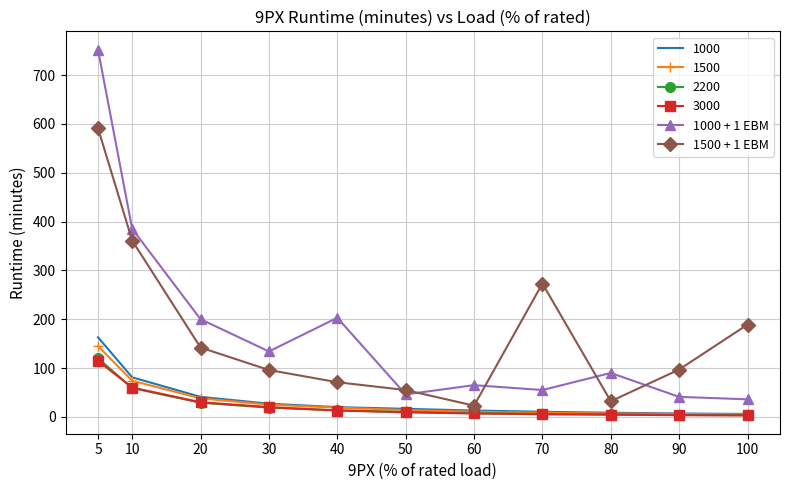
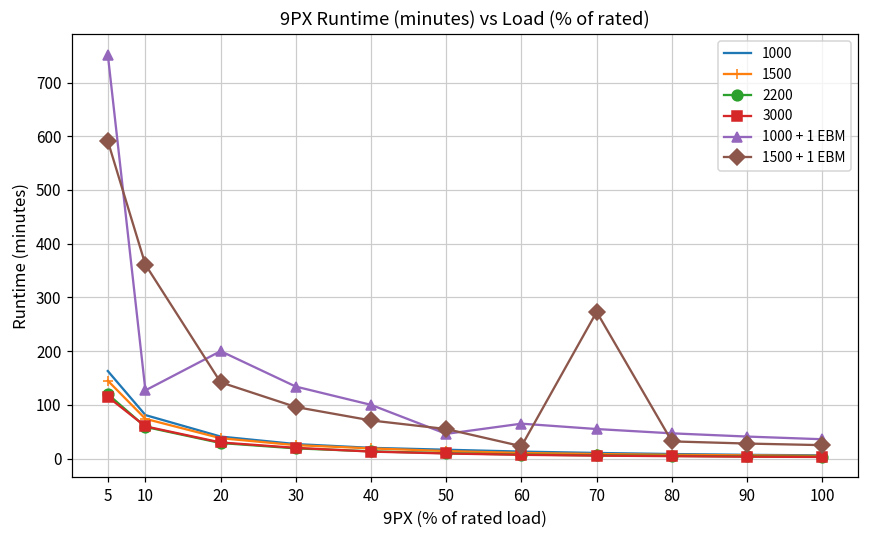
1000 + 1 EBM, 10: 390 -> 130
1000 + 1 EBM, 40: 200 -> 100
1000 + 1 EBM, 80: 90 -> 50
1500 + 1 EBM, 90: 100 -> 30
1500 + 1 EBM, 100: 190 -> 30
